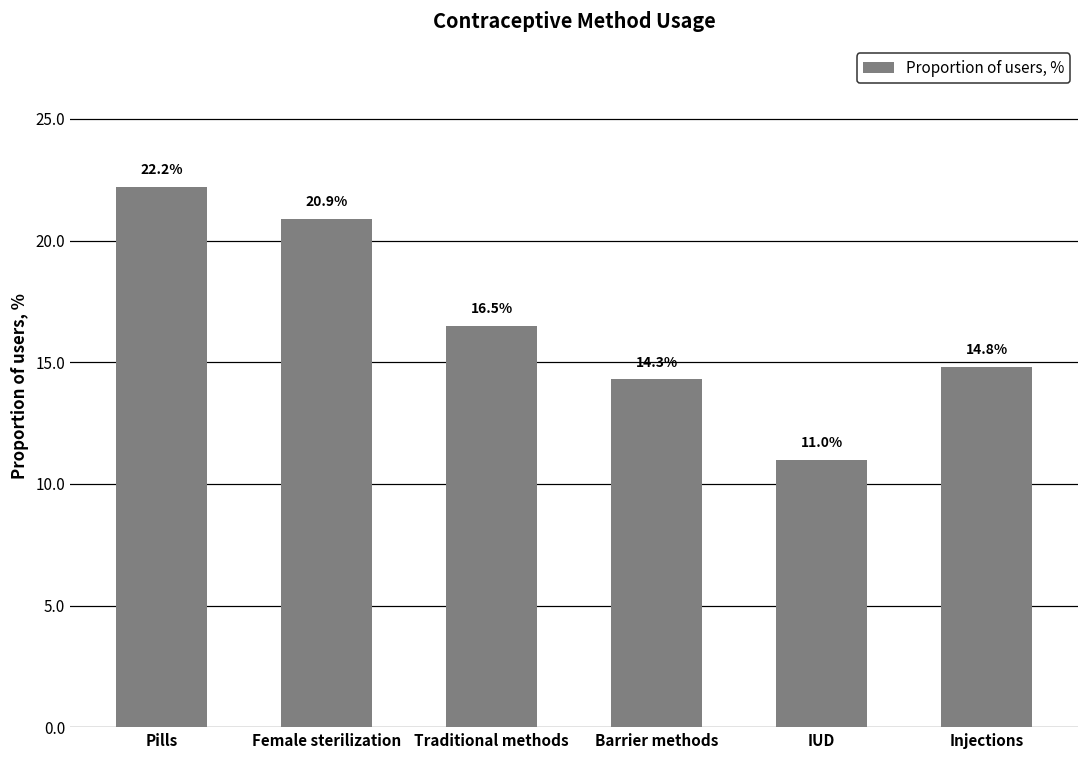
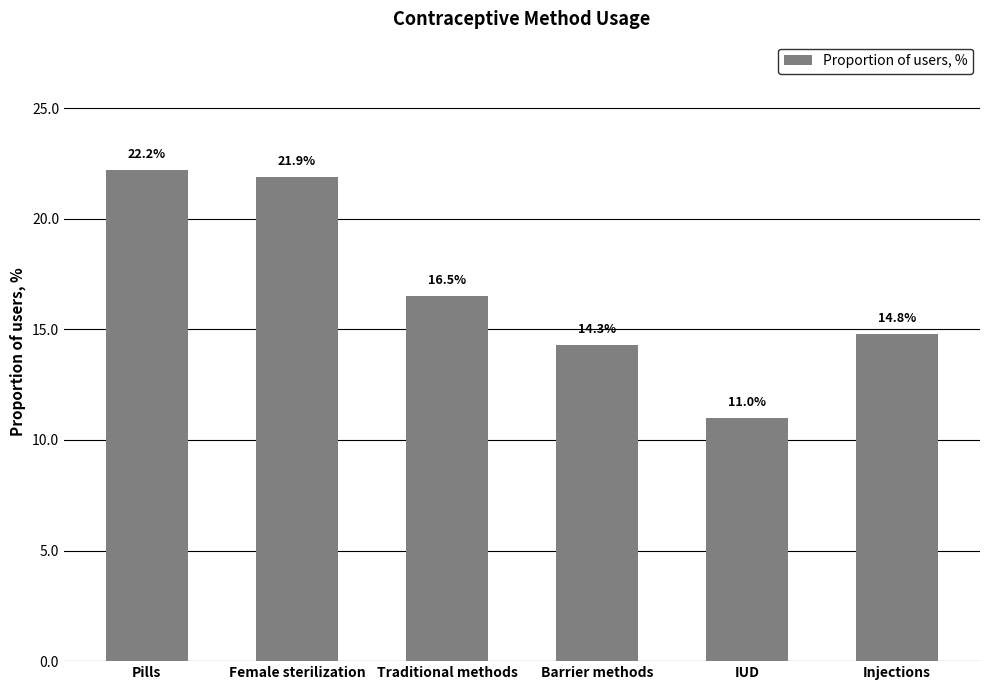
Female sterilization: 20.9% -> 21.9%
